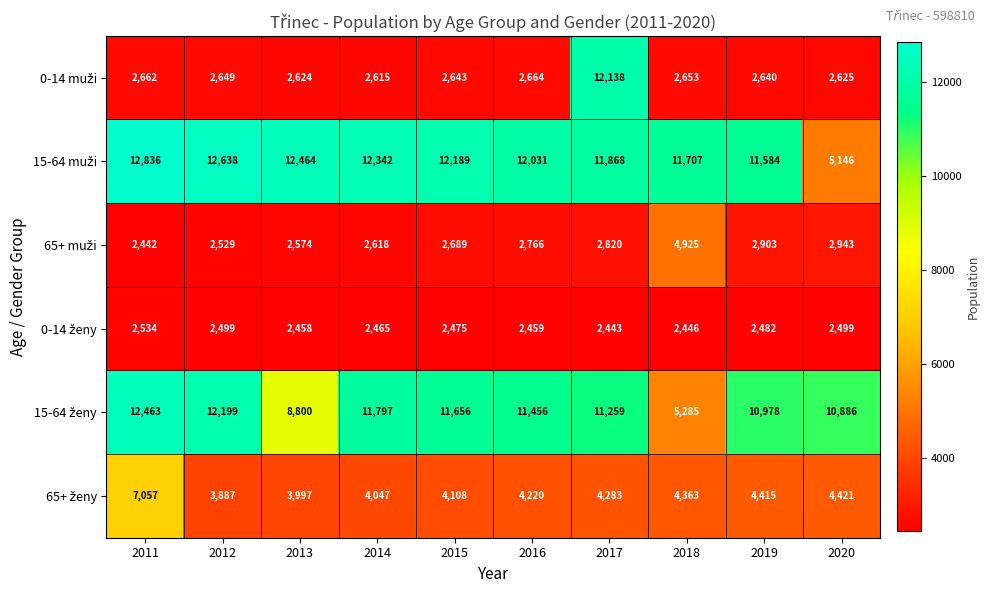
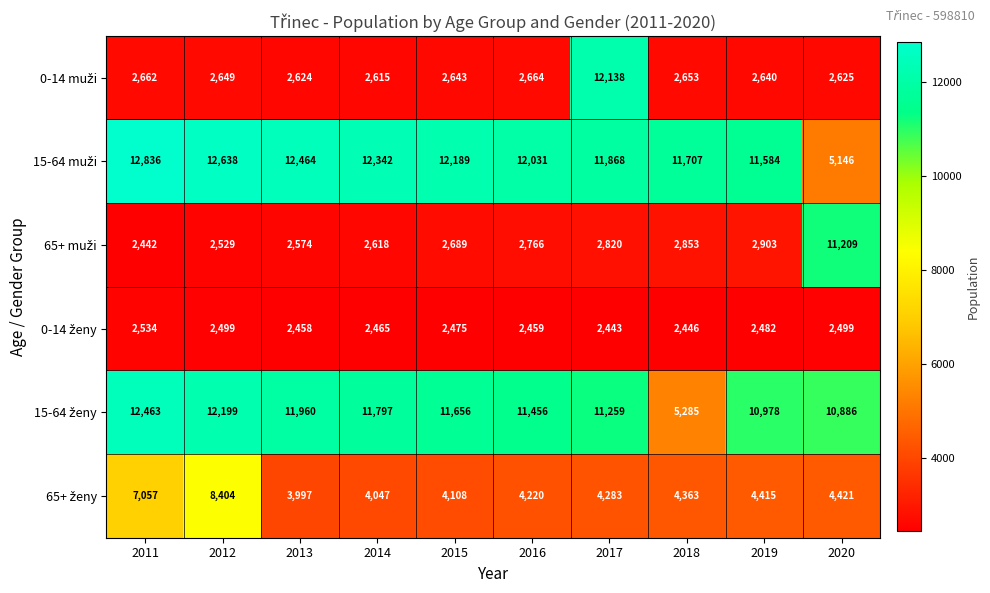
65+ muži, 2018: 4,925 -> 2,853
65+ muži, 2020: 2,943 -> 11,209
15-64 ženy, 2013: 8,800 -> 11,960
65+ ženy, 2012: 3,887 -> 8,404
